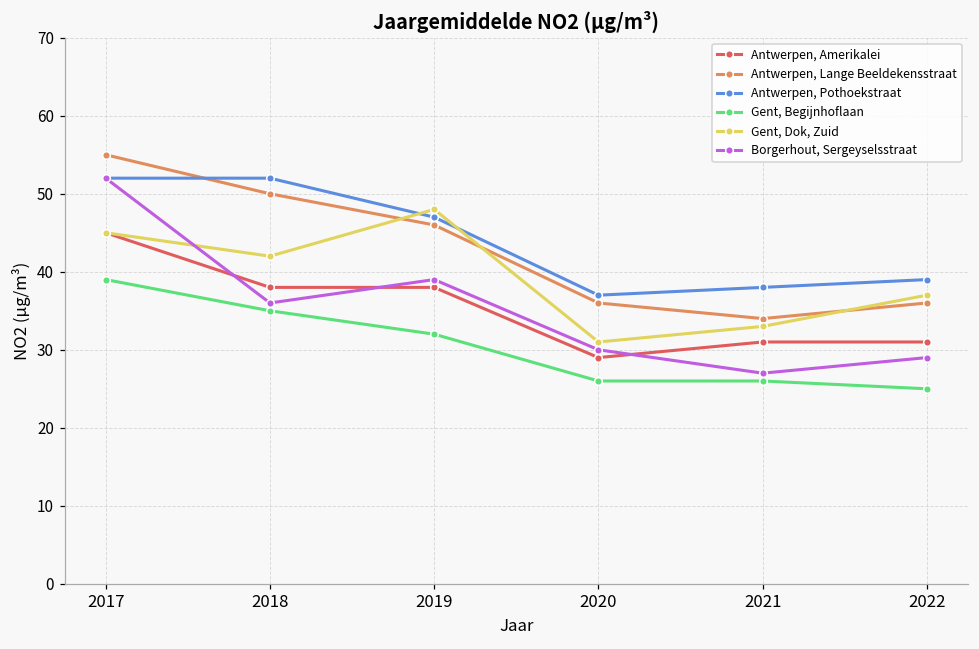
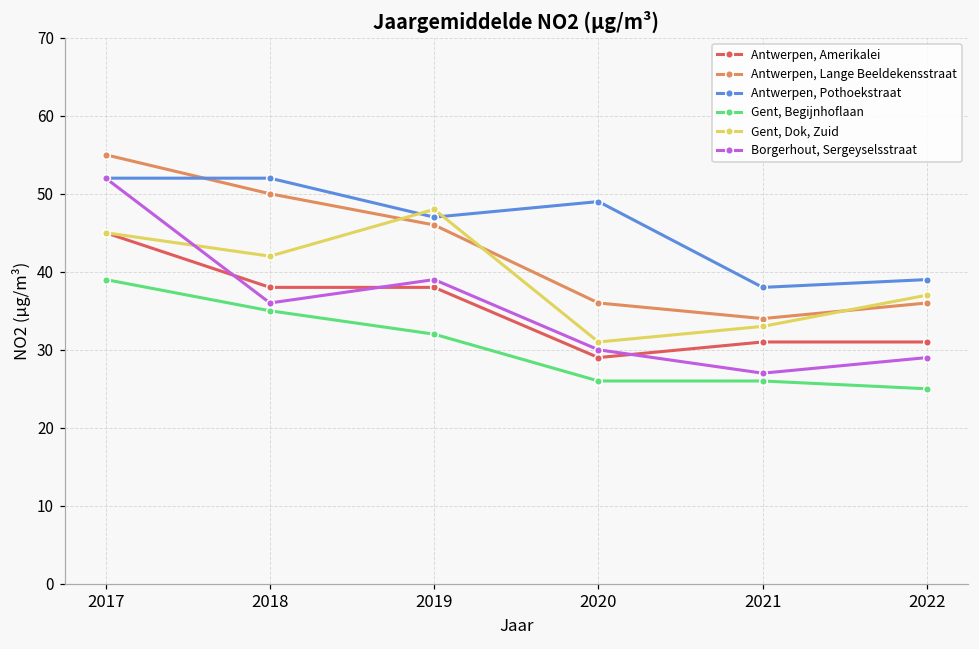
Antwerpen, Pothoekstraat, 2020: 37 -> 49
